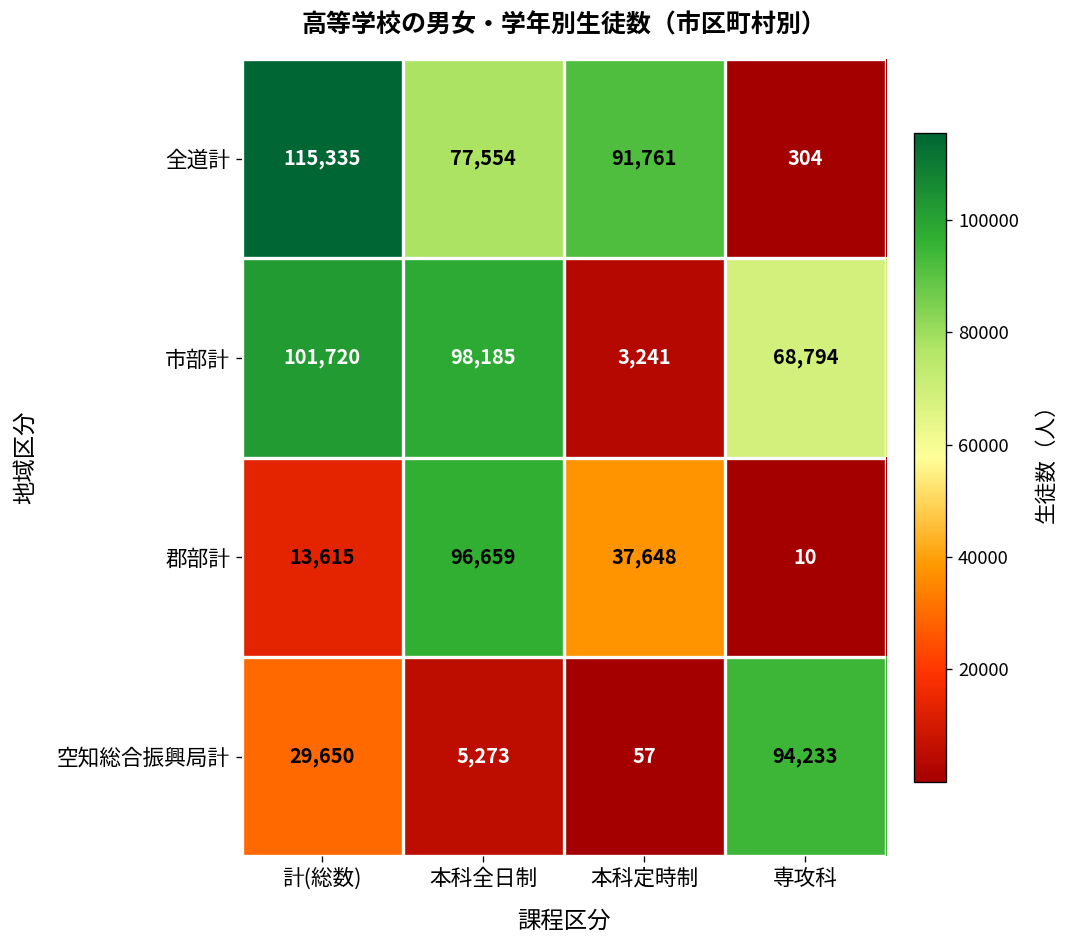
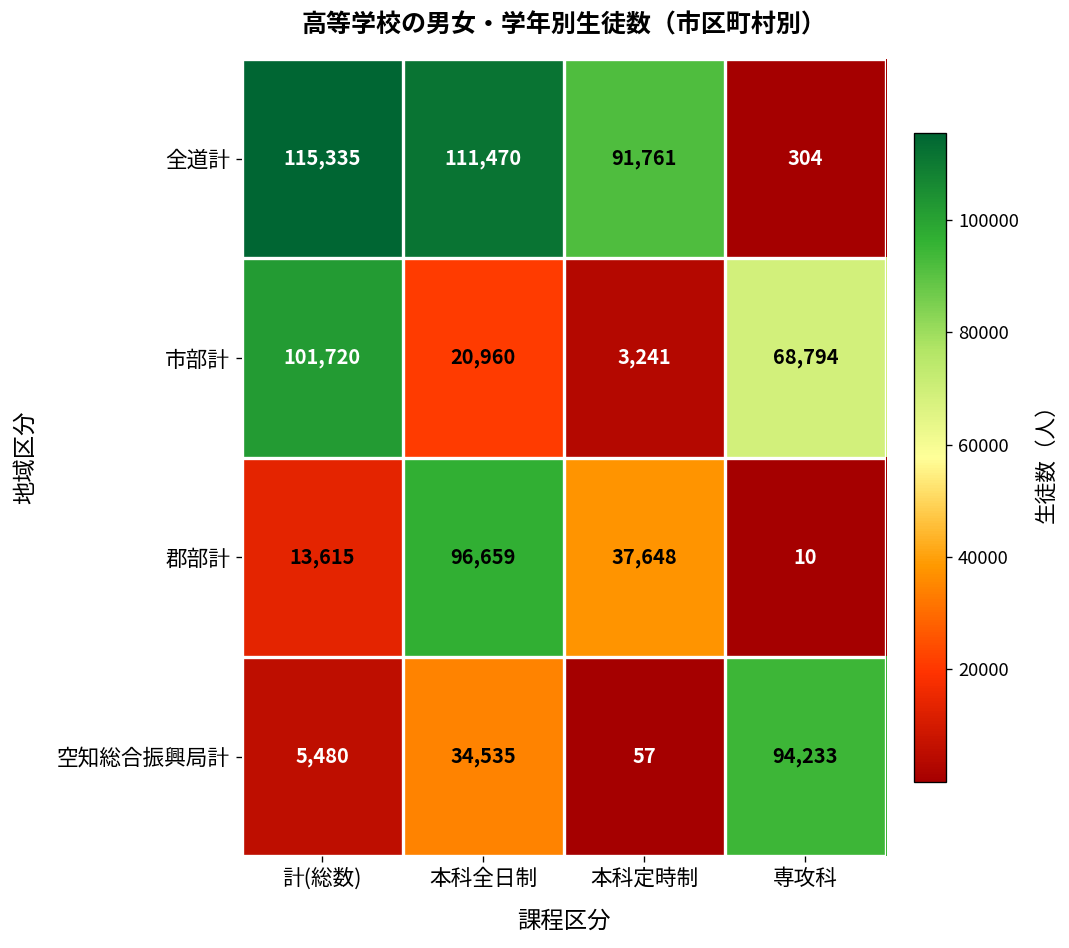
全道計, 本科全日制: 77,554 -> 111,470
市部計, 本科全日制: 98,185 -> 20,960
空知総合振興局計, 計(総数): 29,650 -> 5,480
空知総合振興局計, 本科全日制: 5,273 -> 34,535
